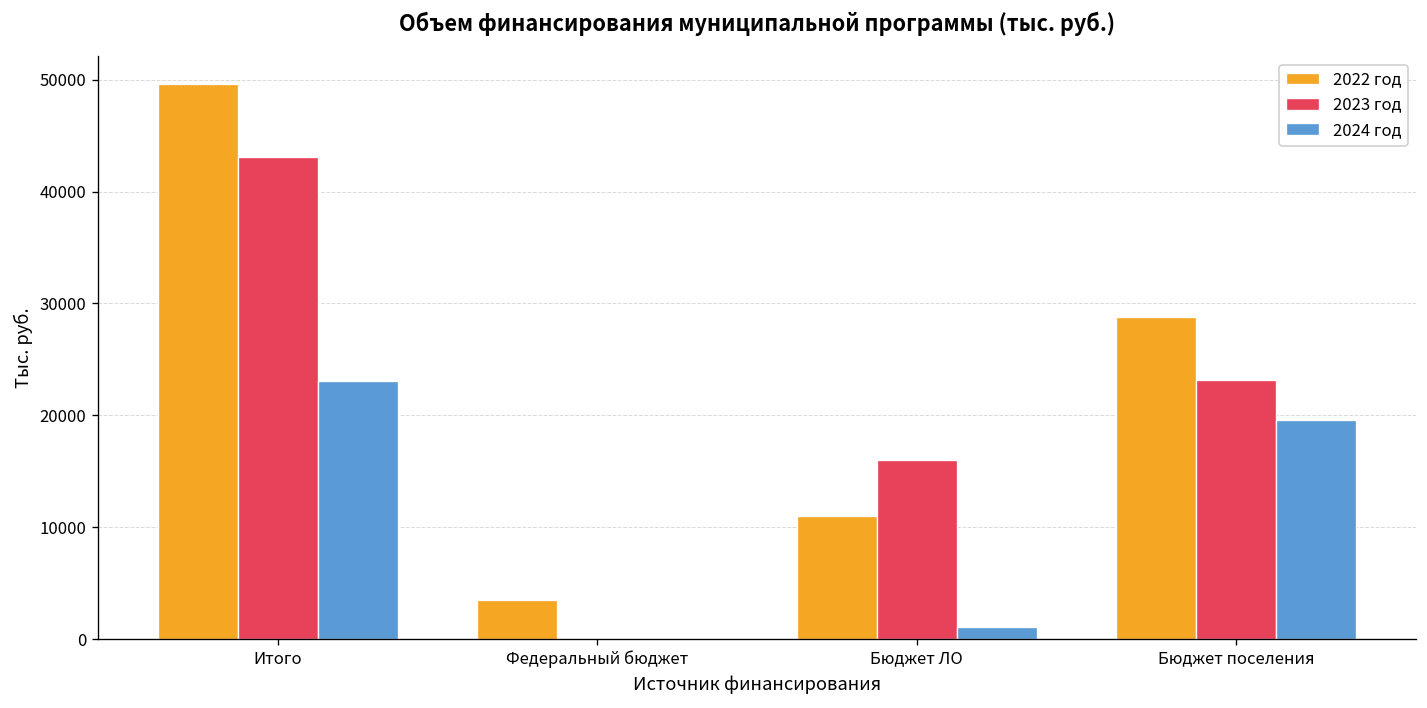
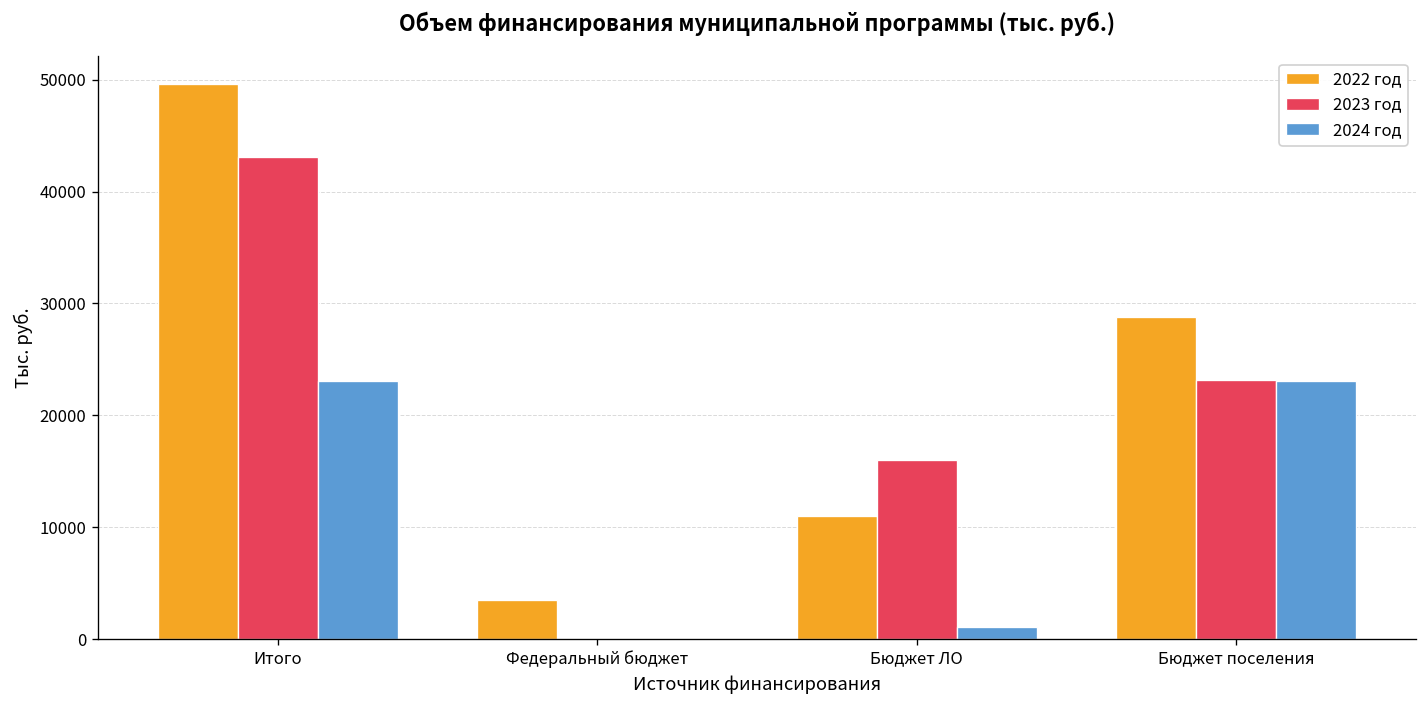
2024 год, Бюджет поселения: 20000 -> 23000
